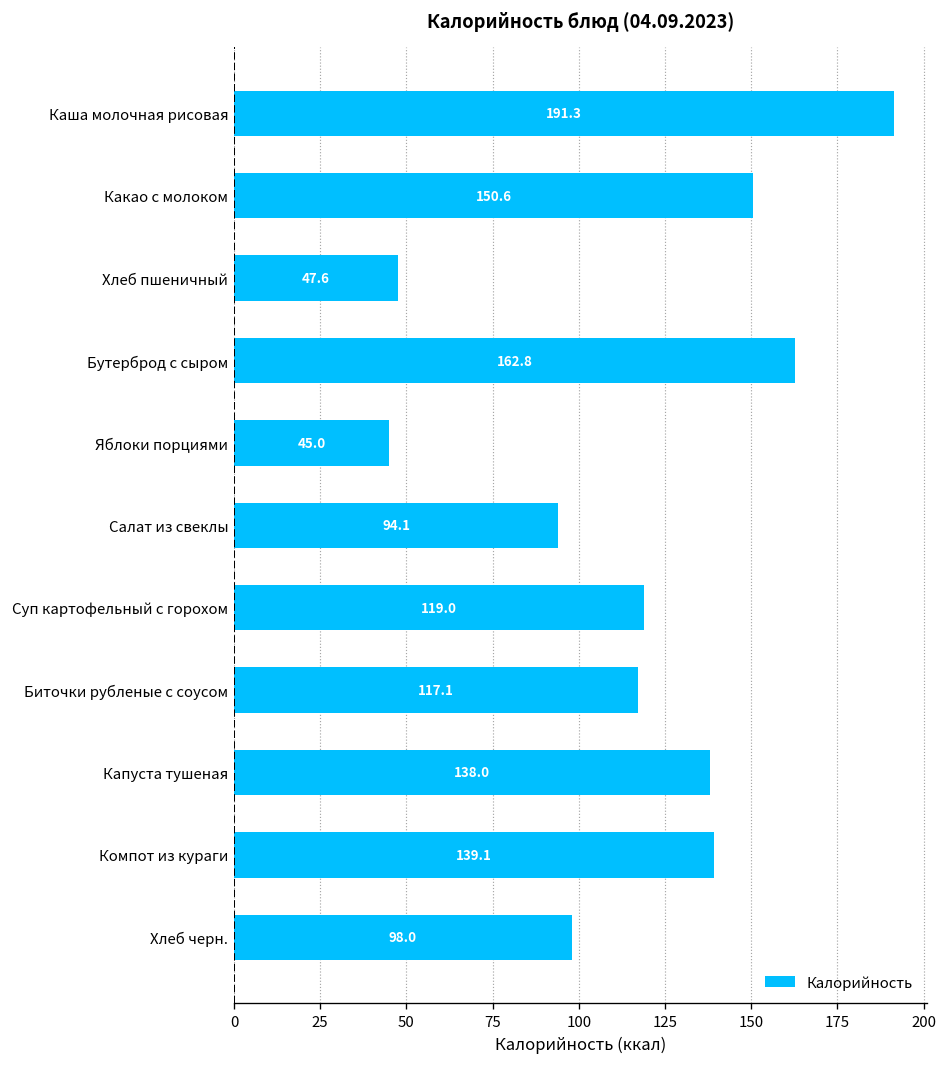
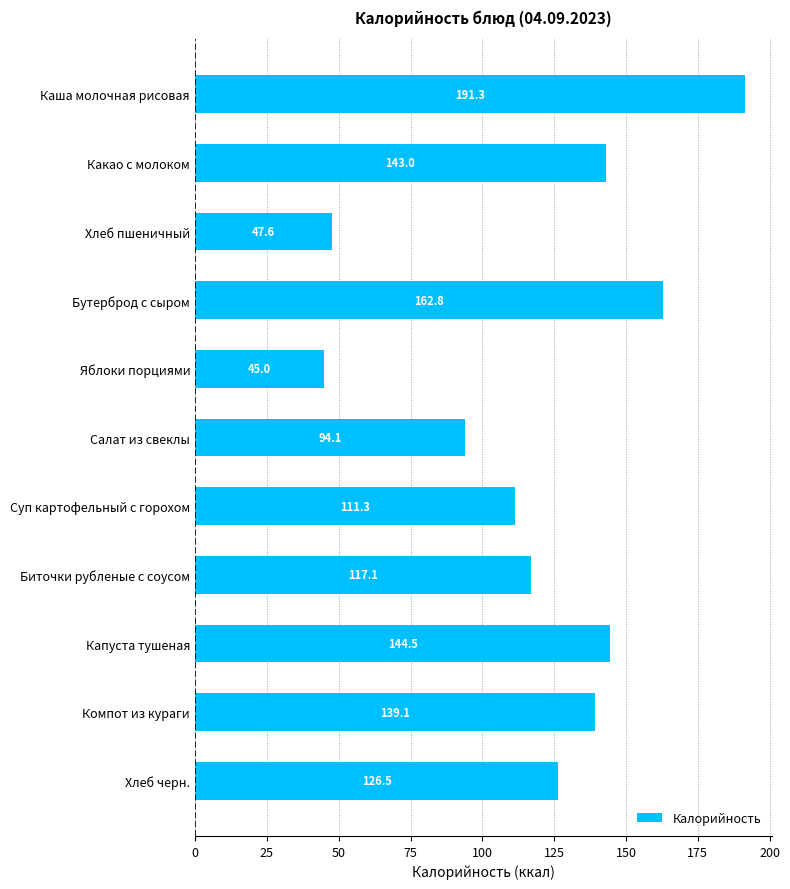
Какао с молоком: 150.6 -> 143.0
Суп картофельный с горохом: 119.0 -> 111.3
Капуста тушеная: 138.0 -> 144.5
Хлеб черн.: 98.0 -> 126.5
